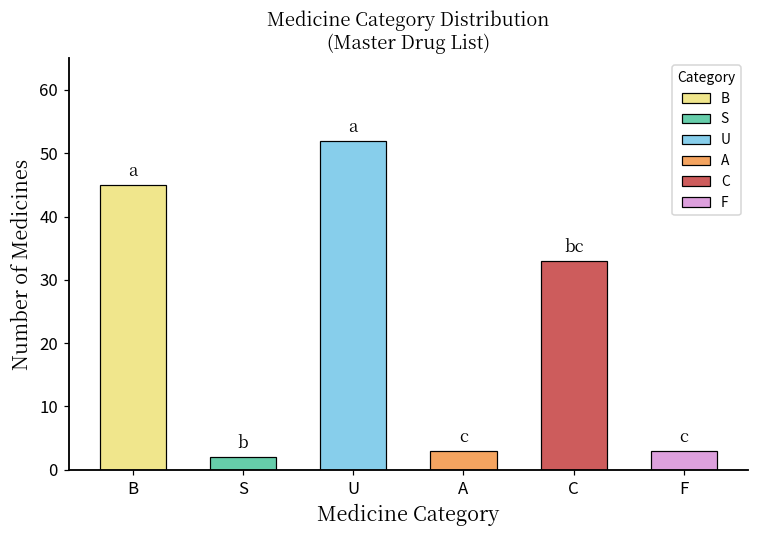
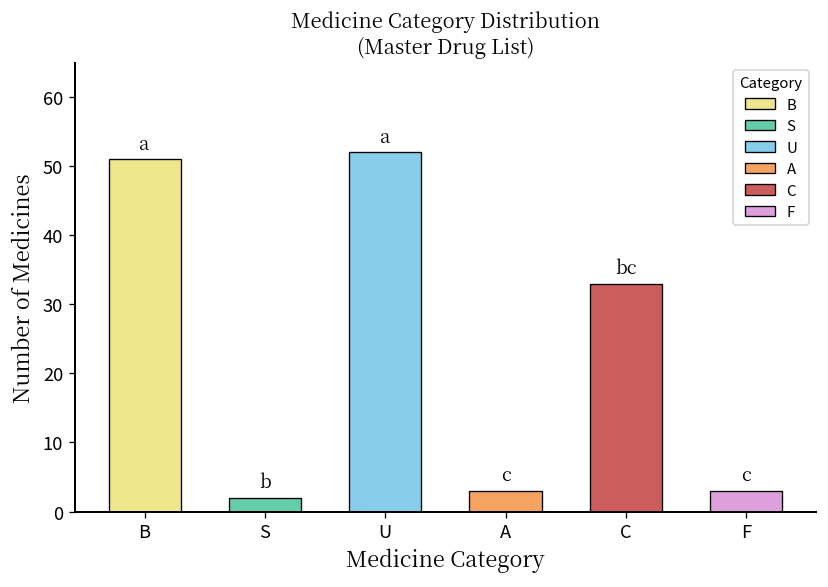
B: 45 -> 51
